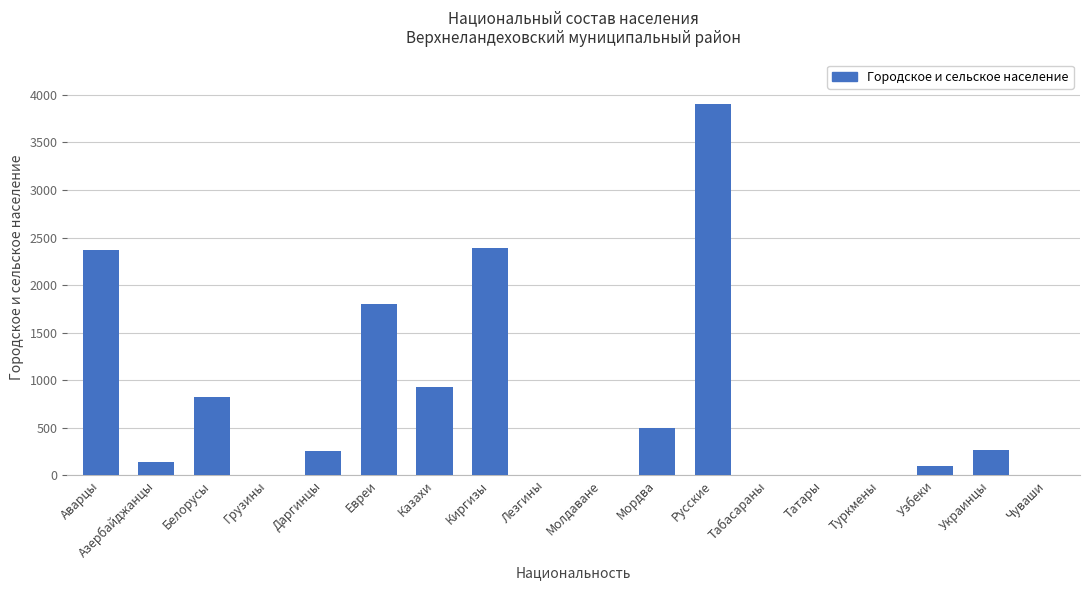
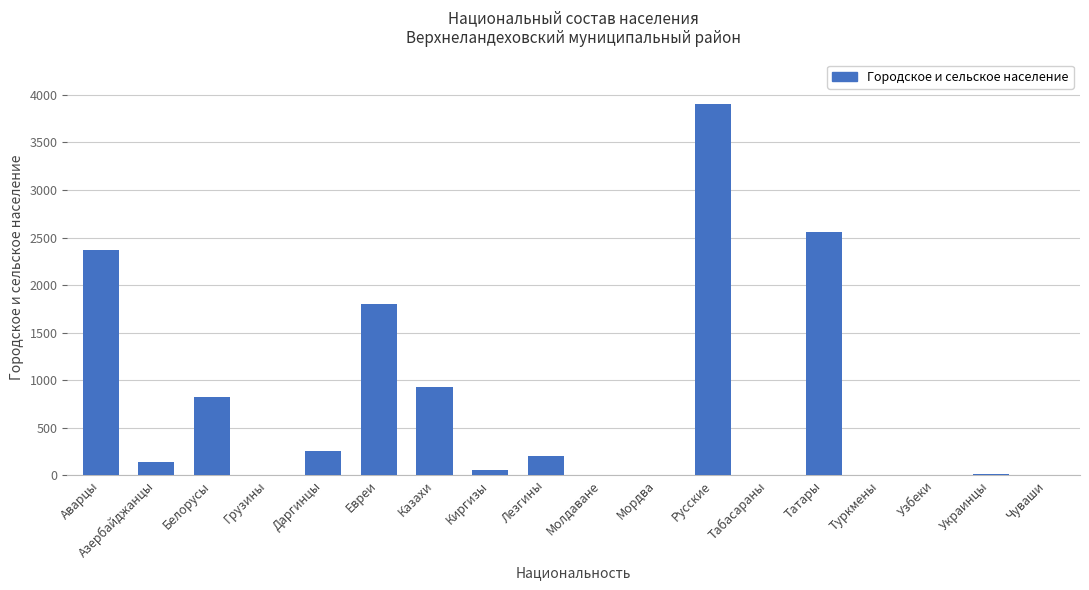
Киргизы: 2400 -> 100
Лезгины: 0 -> 200
Мордва: 500 -> 0
Татары: 0 -> 2600
Узбеки: 100 -> 0
Украинцы: 300 -> 0
